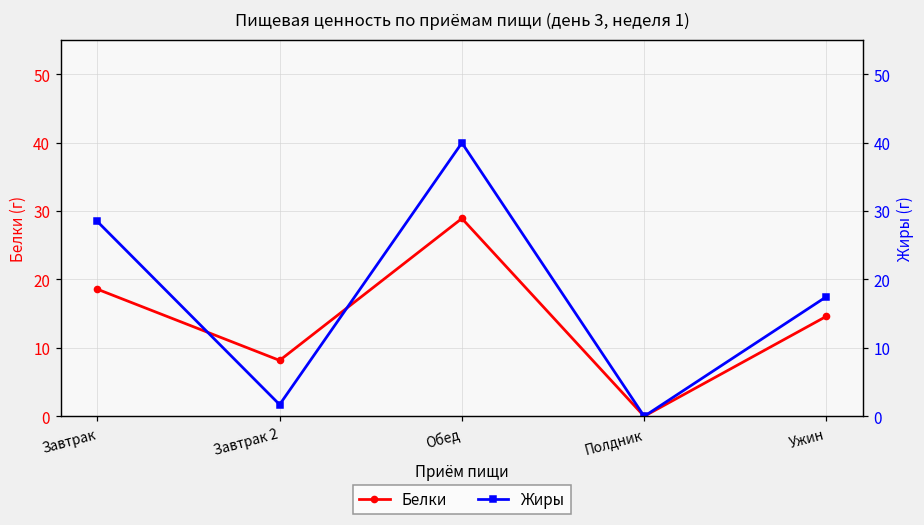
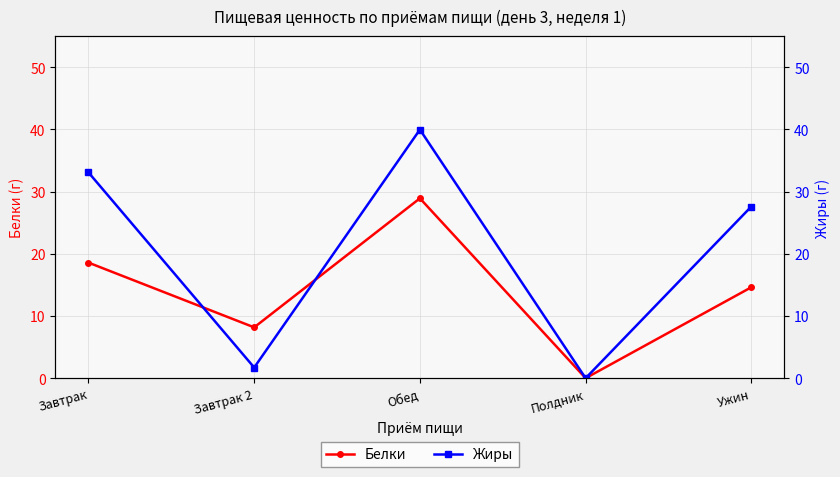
Жиры, Завтрак: 28 -> 33
Жиры, Ужин: 17 -> 28
